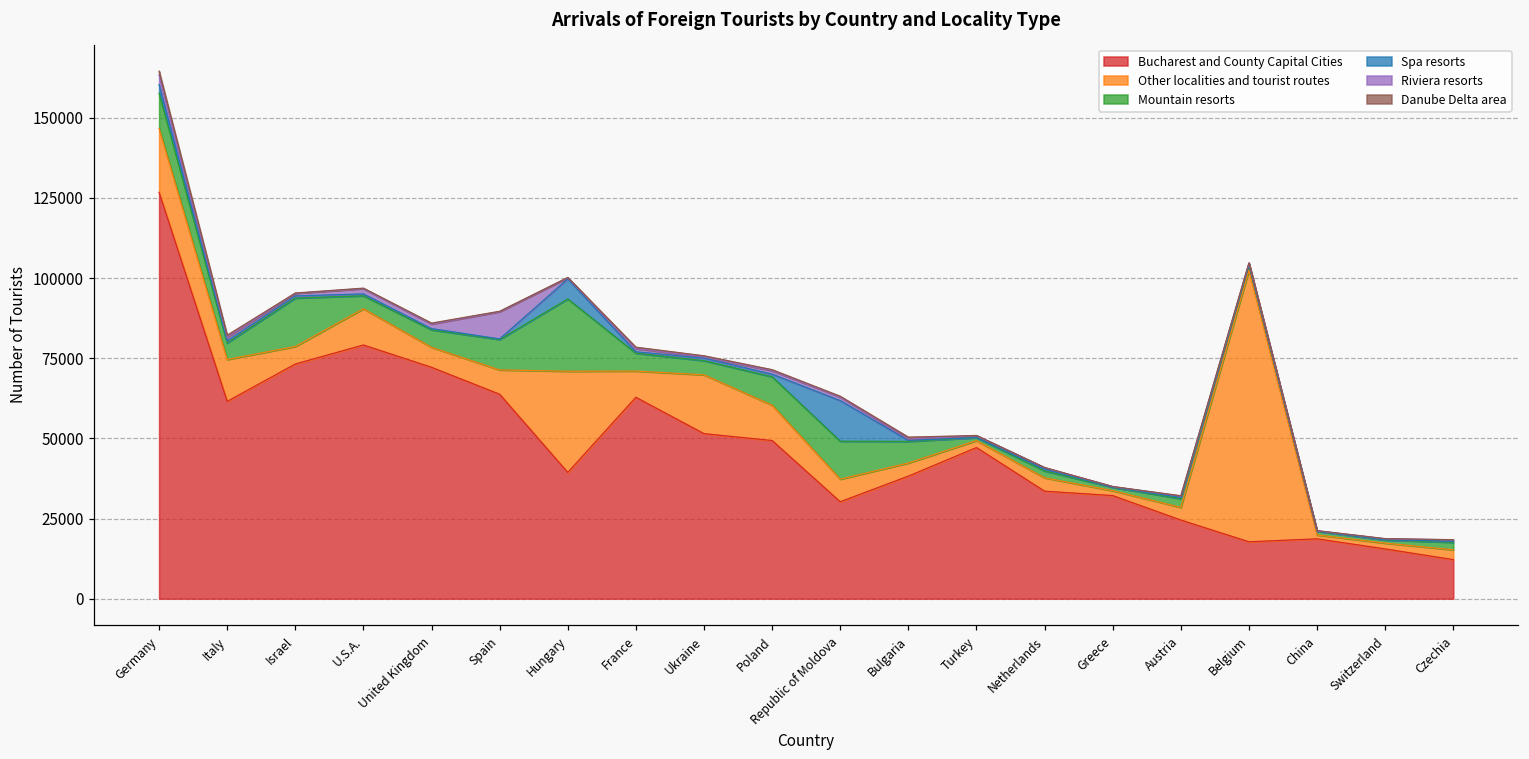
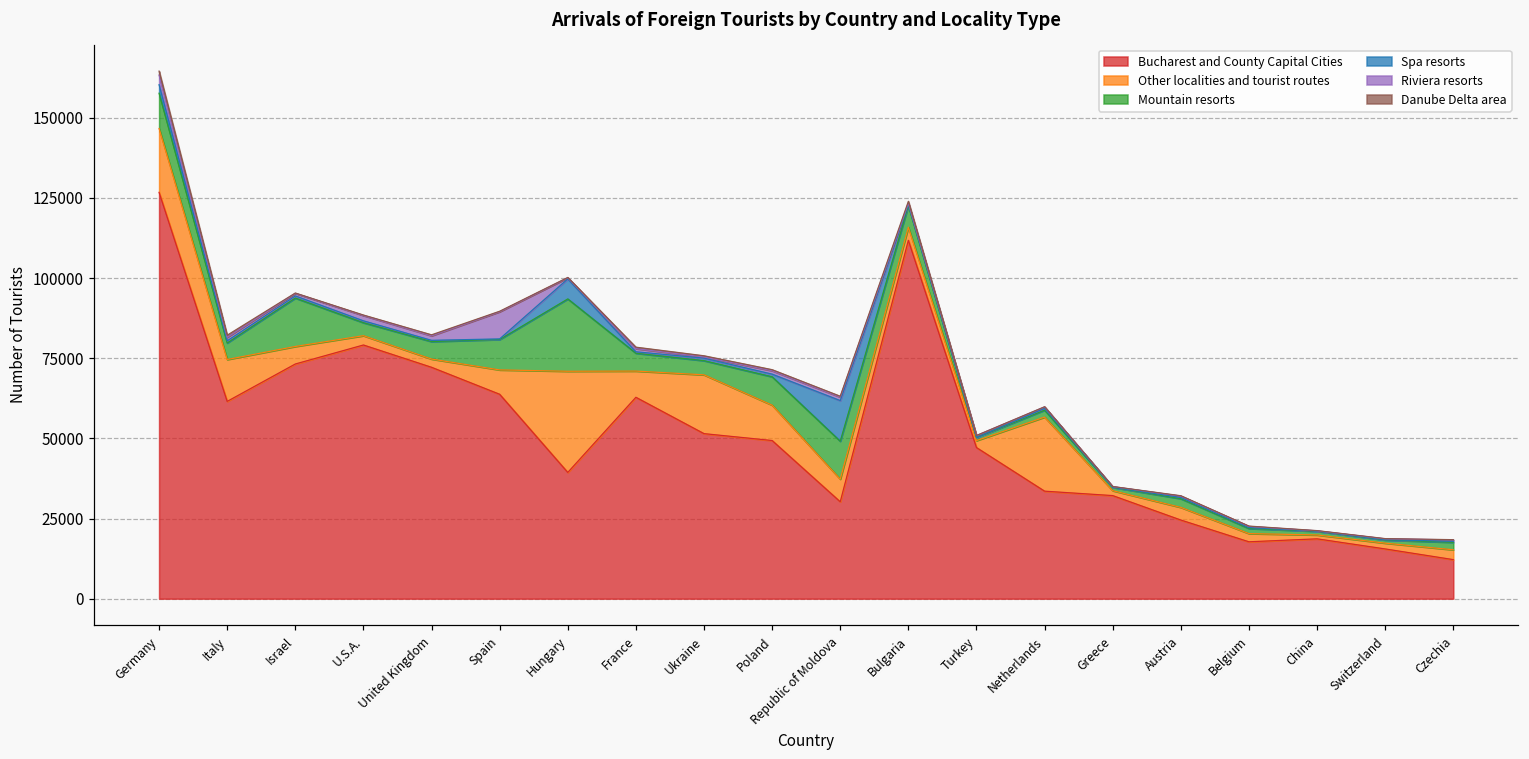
Other localities and tourist routes, U.S.A.: 11000 -> 3000
Other localities and tourist routes, United Kingdom: 6000 -> 3000
Bucharest and County Capital Cities, Bulgaria: 38000 -> 112000
Other localities and tourist routes, Netherlands: 4000 -> 23000
Other localities and tourist routes, Belgium: 85000 -> 3000
